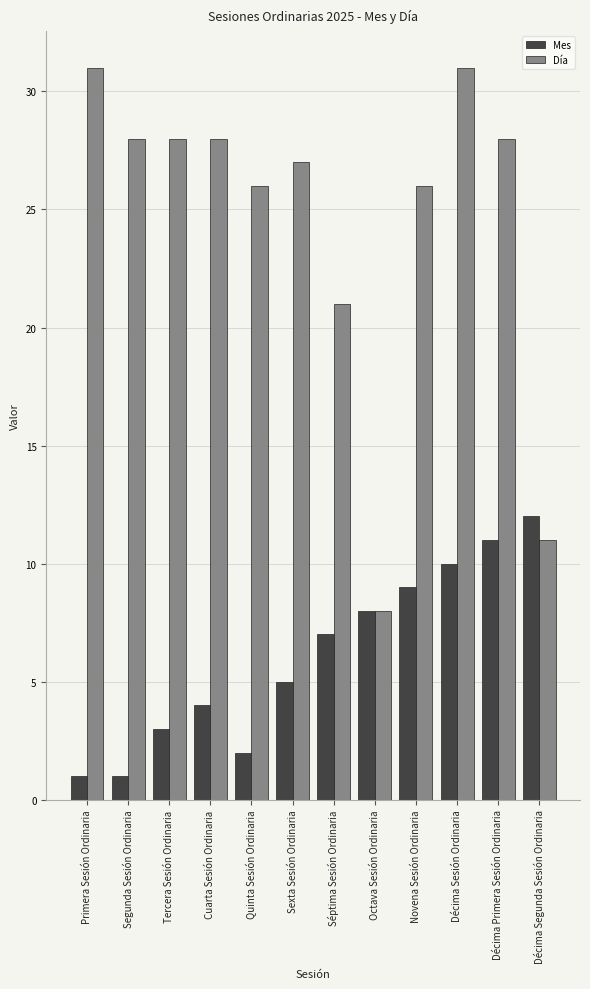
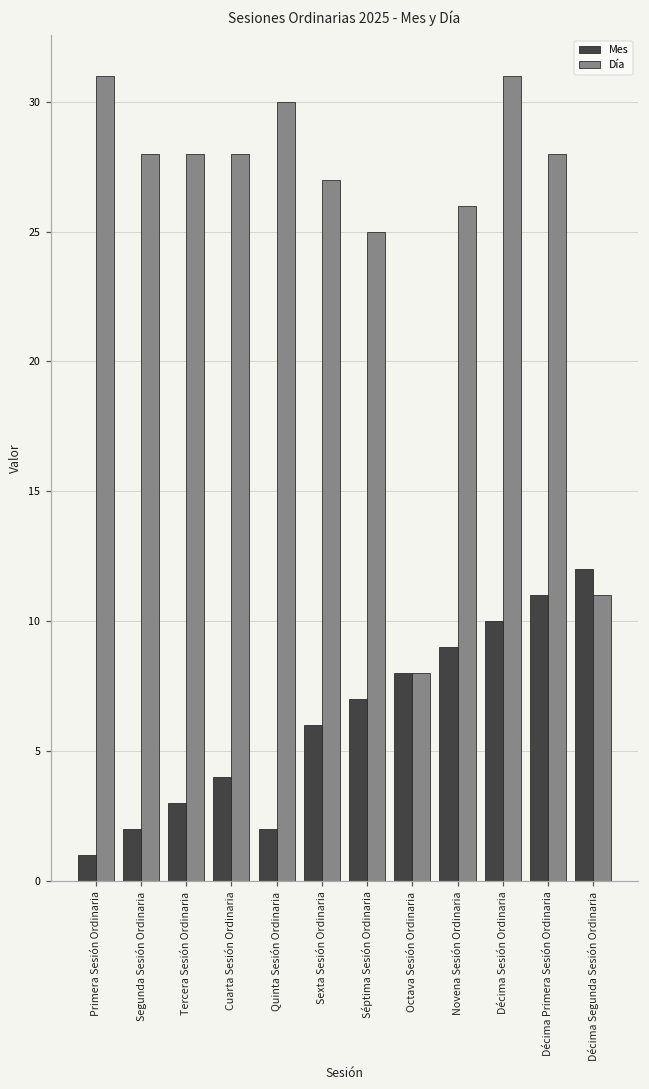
Mes, Segunda Sesión Ordinaria: 1 -> 2
Día, Quinta Sesión Ordinaria: 26 -> 30
Mes, Sexta Sesión Ordinaria: 5 -> 6
Día, Séptima Sesión Ordinaria: 21 -> 25
